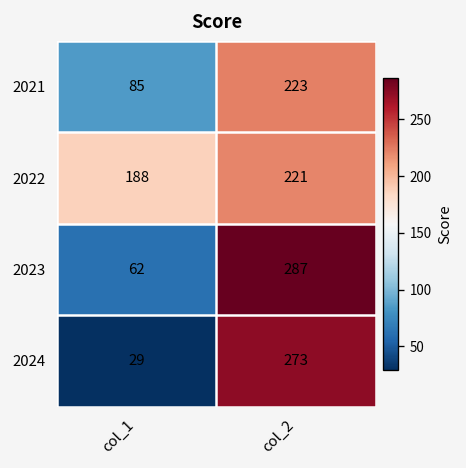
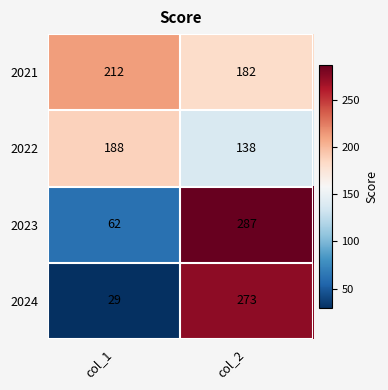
2021, col_1: 85 -> 212
2021, col_2: 223 -> 182
2022, col_2: 221 -> 138
